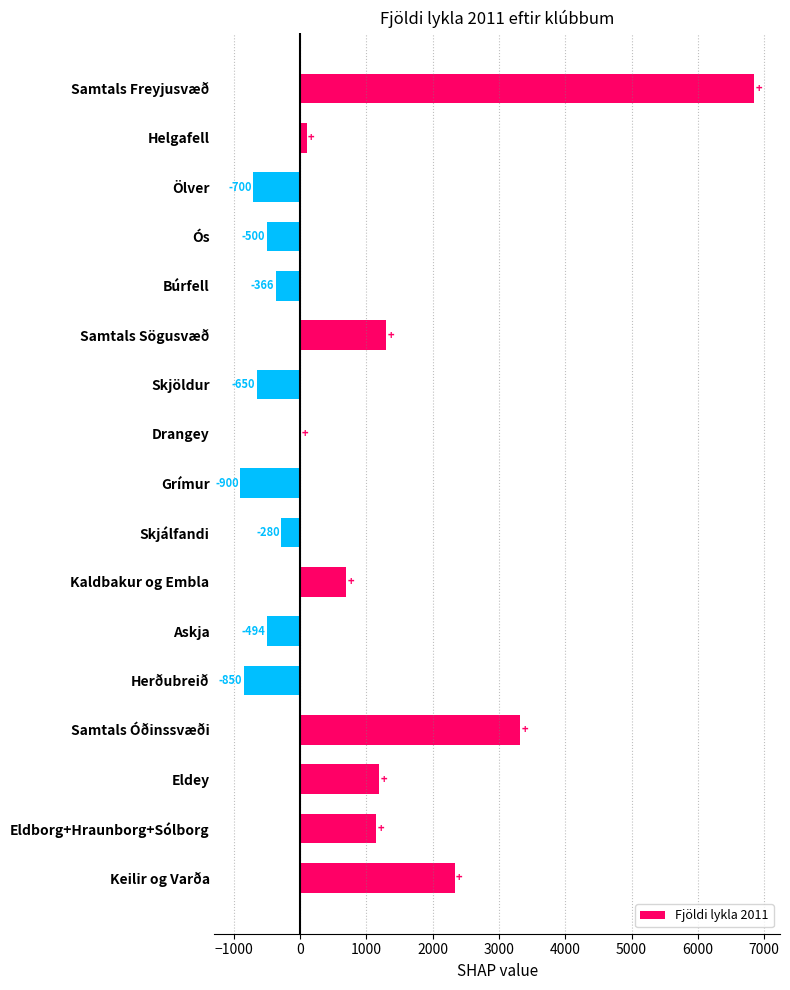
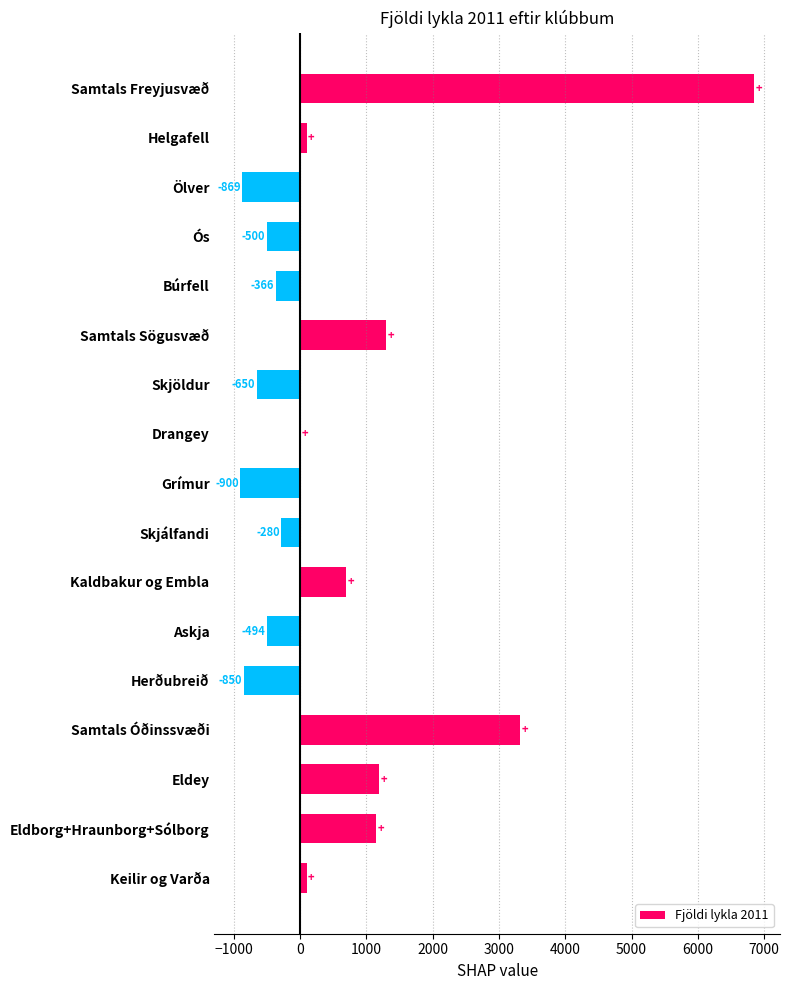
Ölver: -700 -> -869
Keilir og Varða: 2300 -> 100
